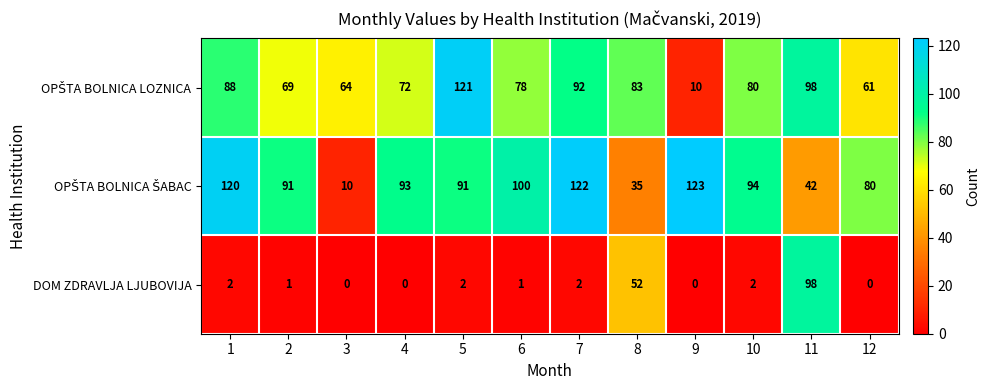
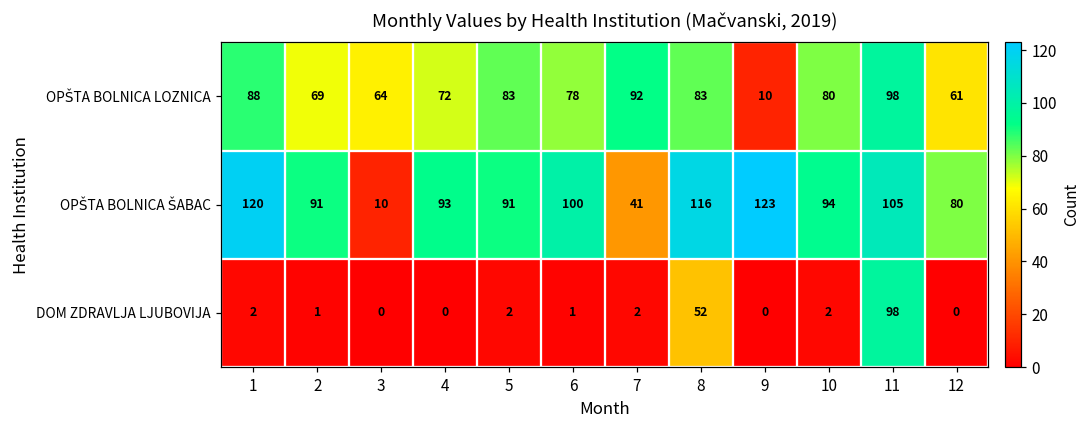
OPŠTA BOLNICA LOZNICA, 5: 121 -> 83
OPŠTA BOLNICA ŠABAC, 7: 122 -> 41
OPŠTA BOLNICA ŠABAC, 8: 35 -> 116
OPŠTA BOLNICA ŠABAC, 11: 42 -> 105
